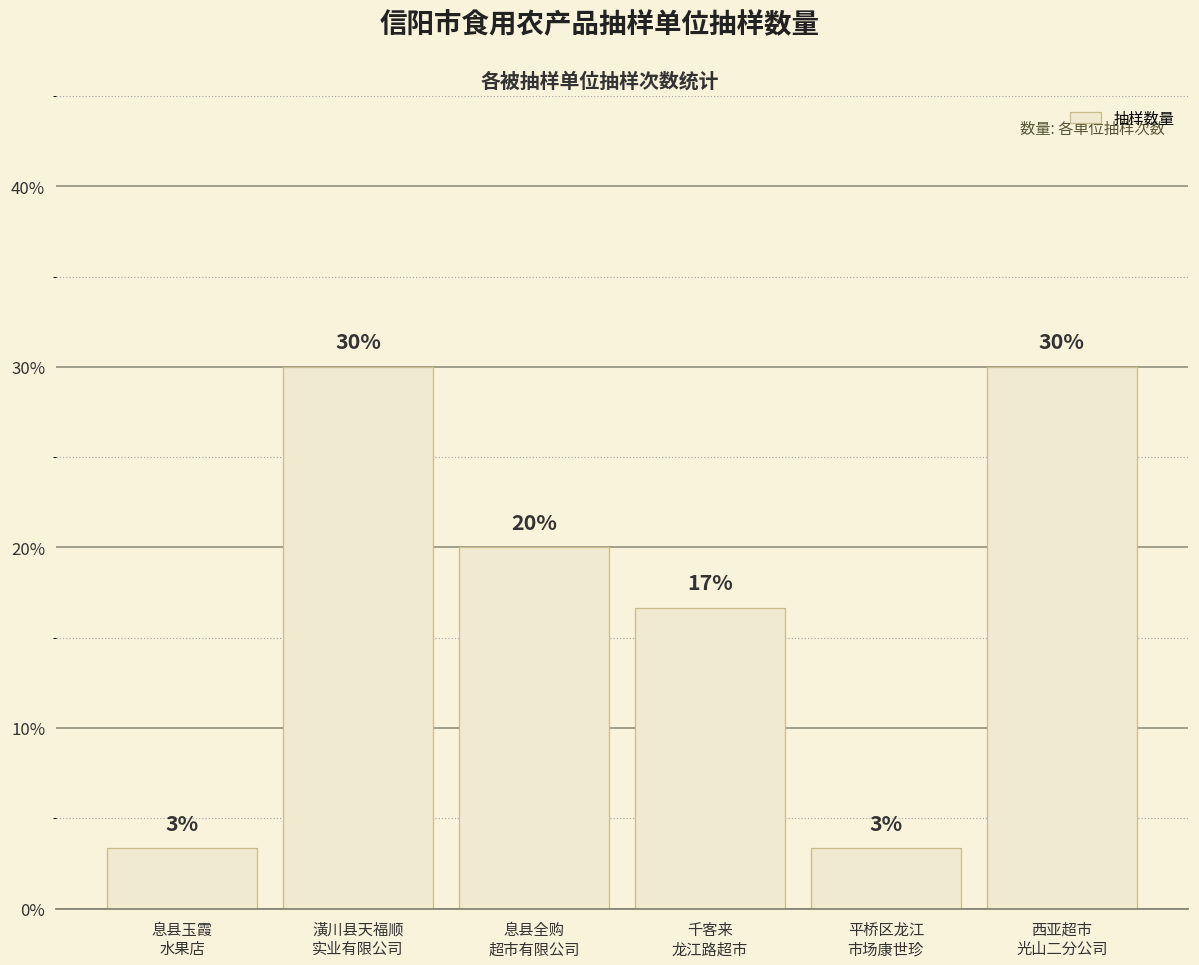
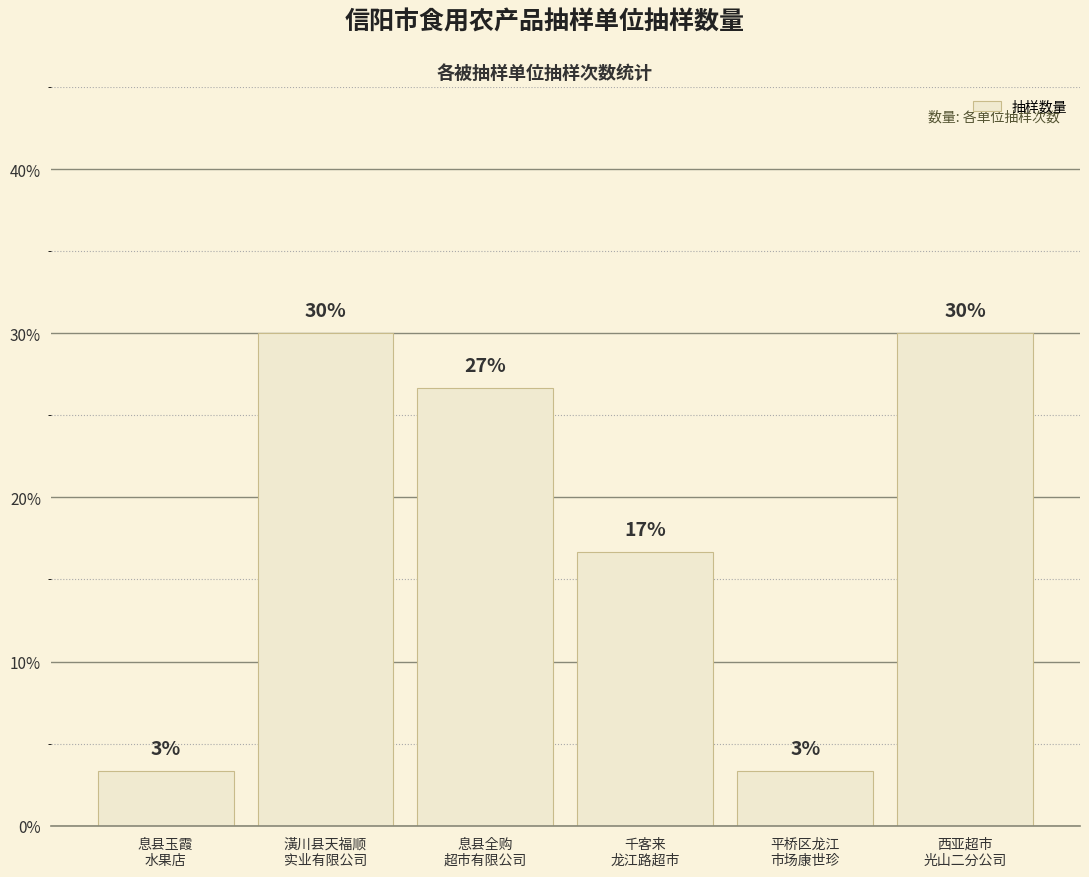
息县全购 超市有限公司: 20% -> 27%
